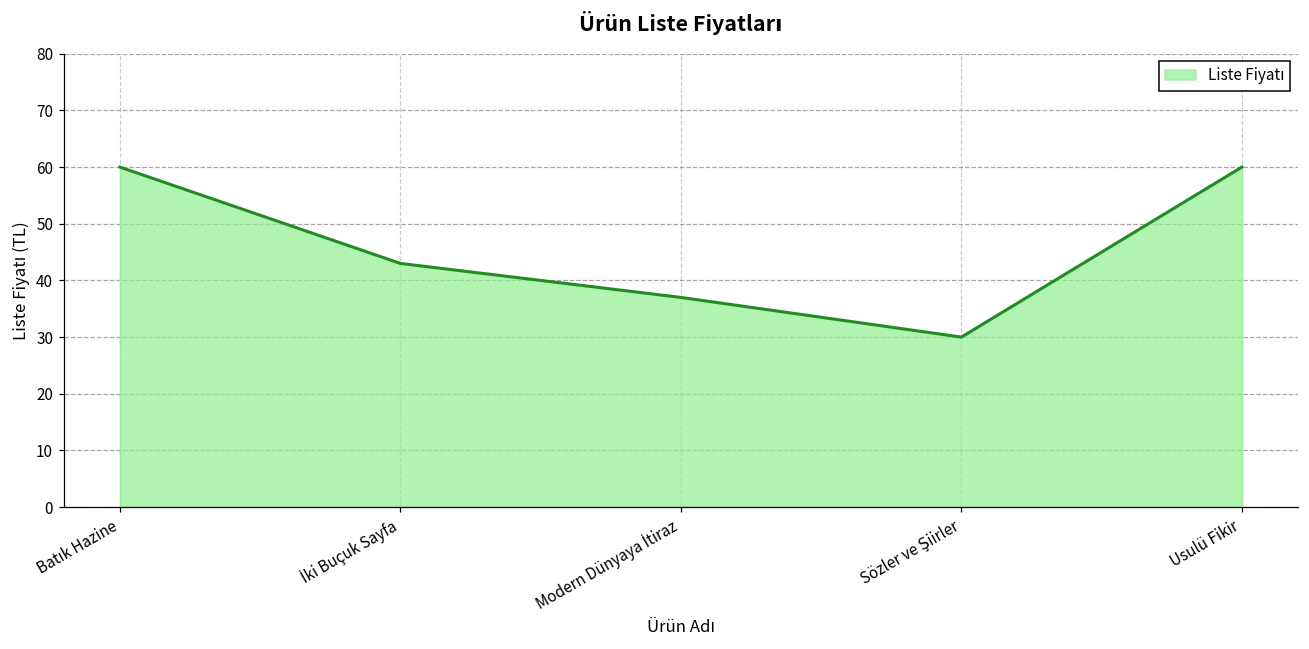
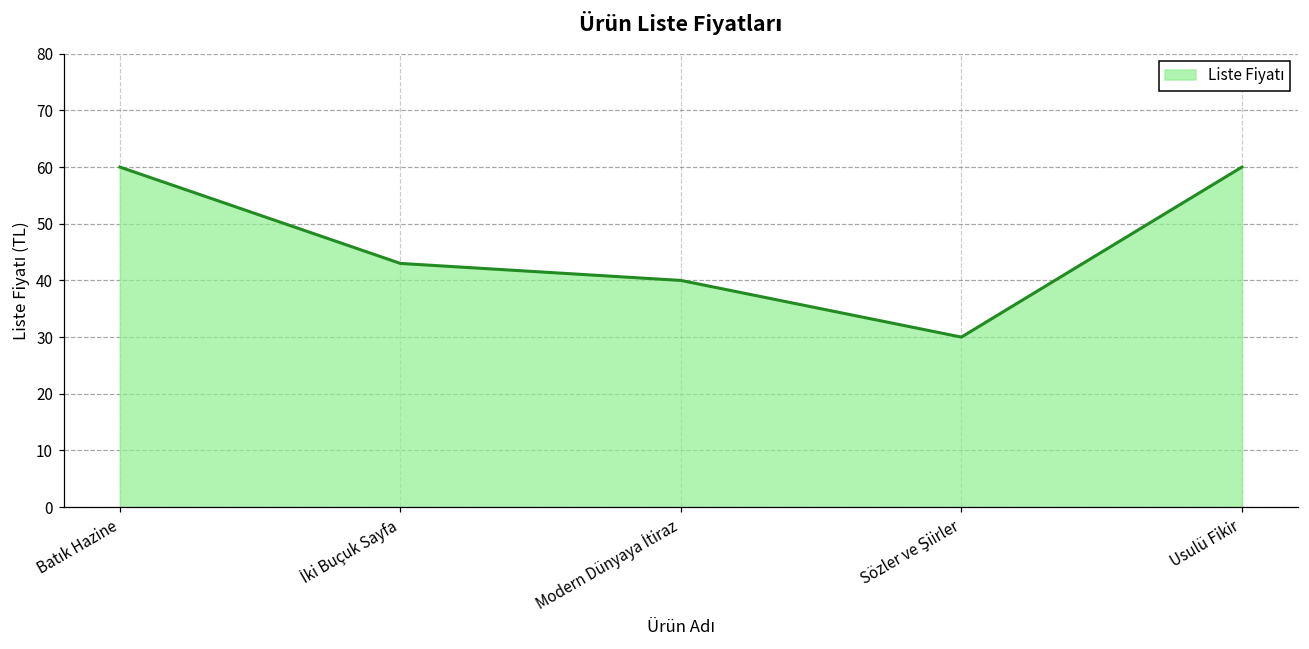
Modern Dünyaya İtiraz: 37 -> 40
